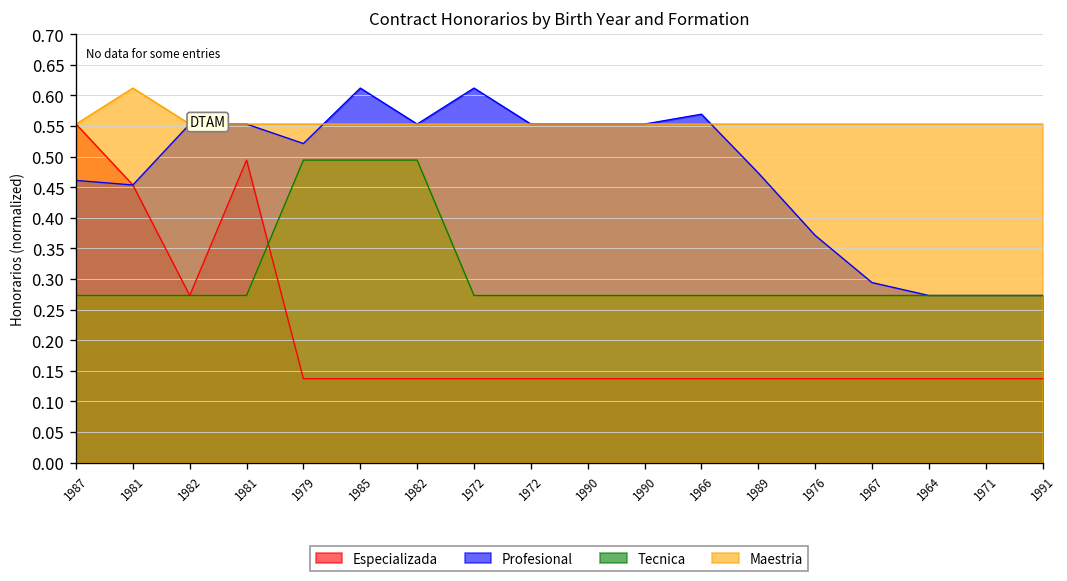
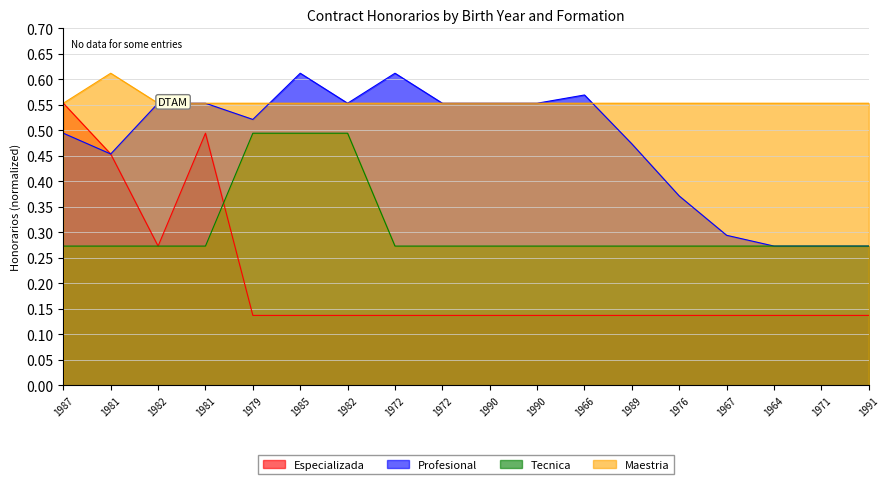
Profesional, 1987: 0.46 -> 0.49
